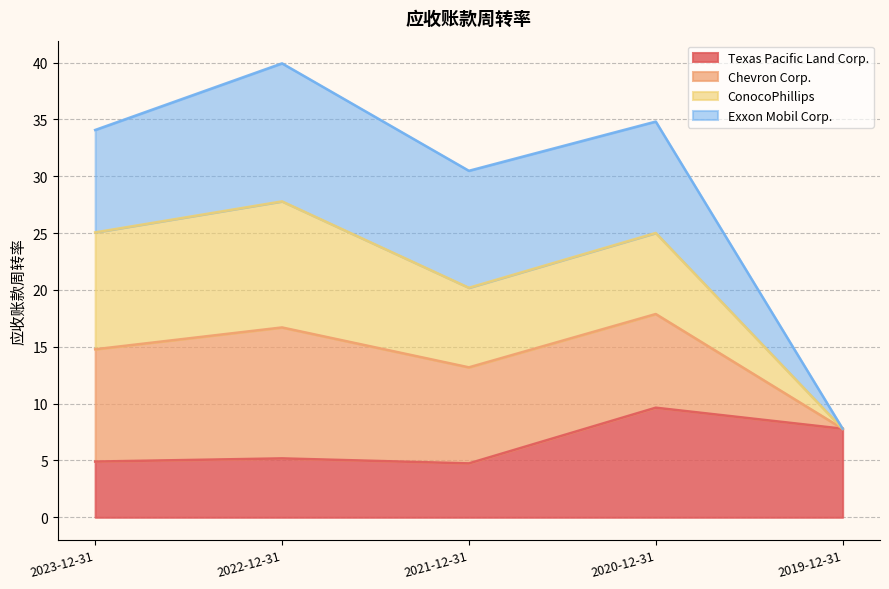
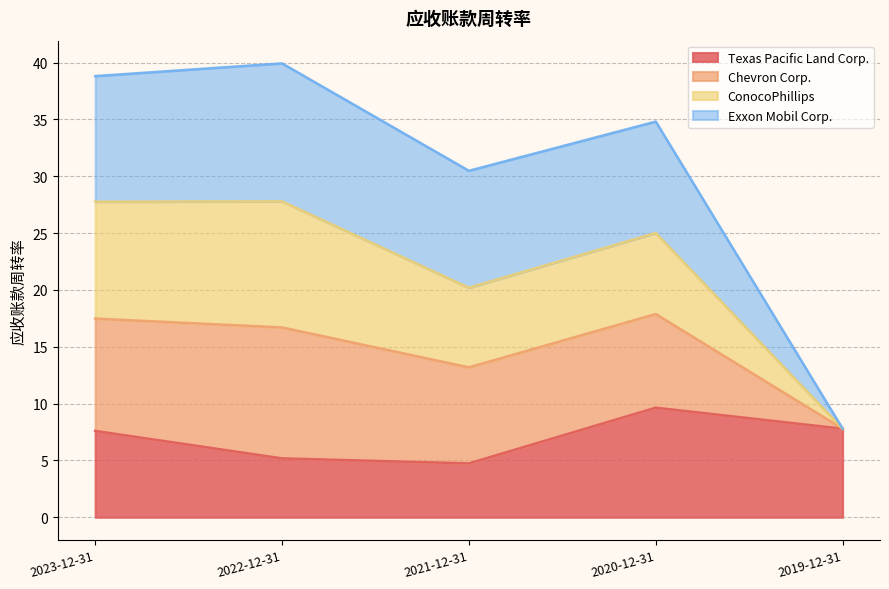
Texas Pacific Land Corp., 2023-12-31: 4.9 -> 7.6
Exxon Mobil Corp., 2023-12-31: 9.0 -> 11.1
